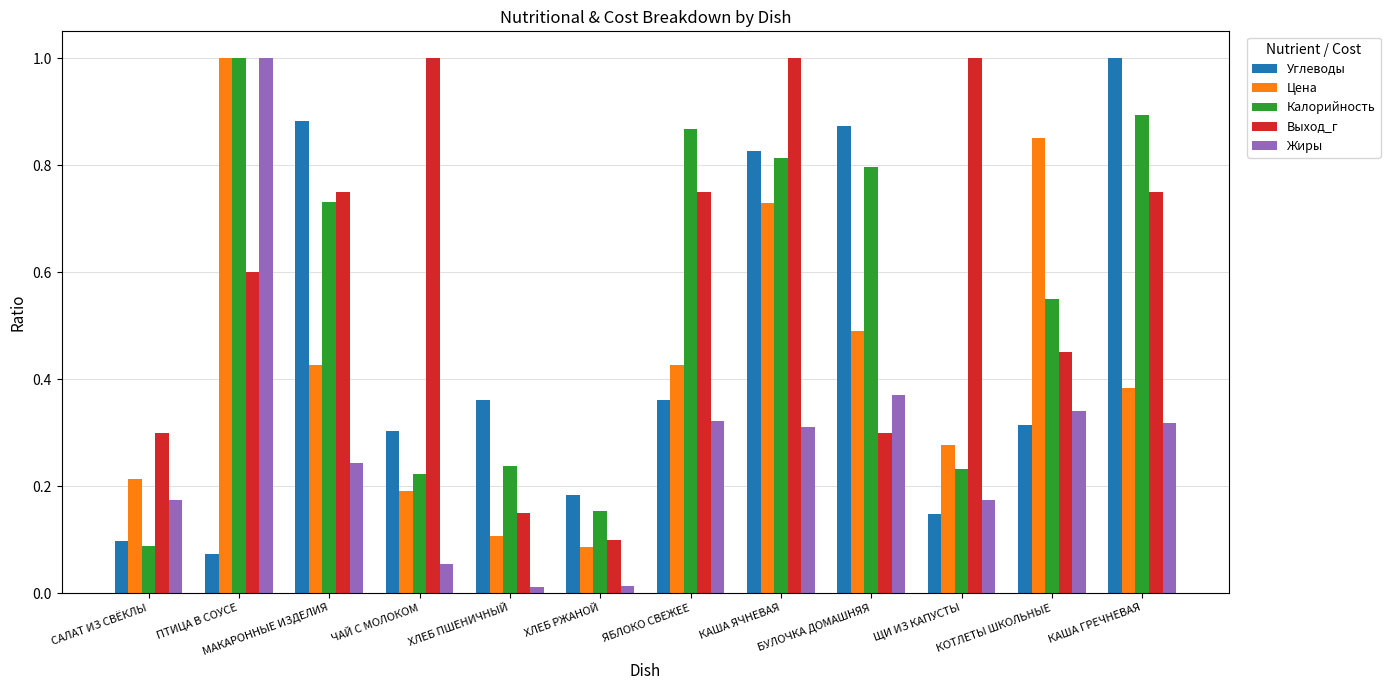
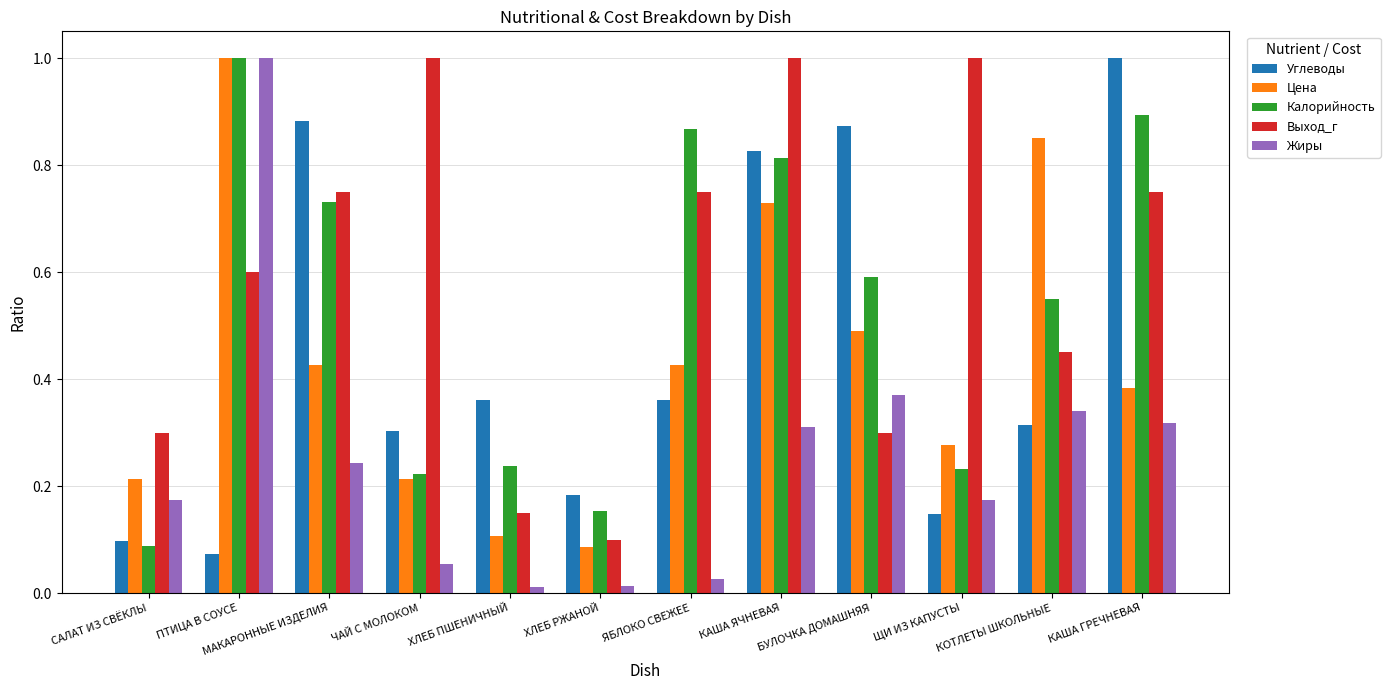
Цена, ЧАЙ С МОЛОКОМ: 0.19 -> 0.21
Жиры, ЯБЛОКО СВЕЖЕЕ: 0.32 -> 0.03
Калорийность, БУЛОЧКА ДОМАШНЯЯ: 0.80 -> 0.59
